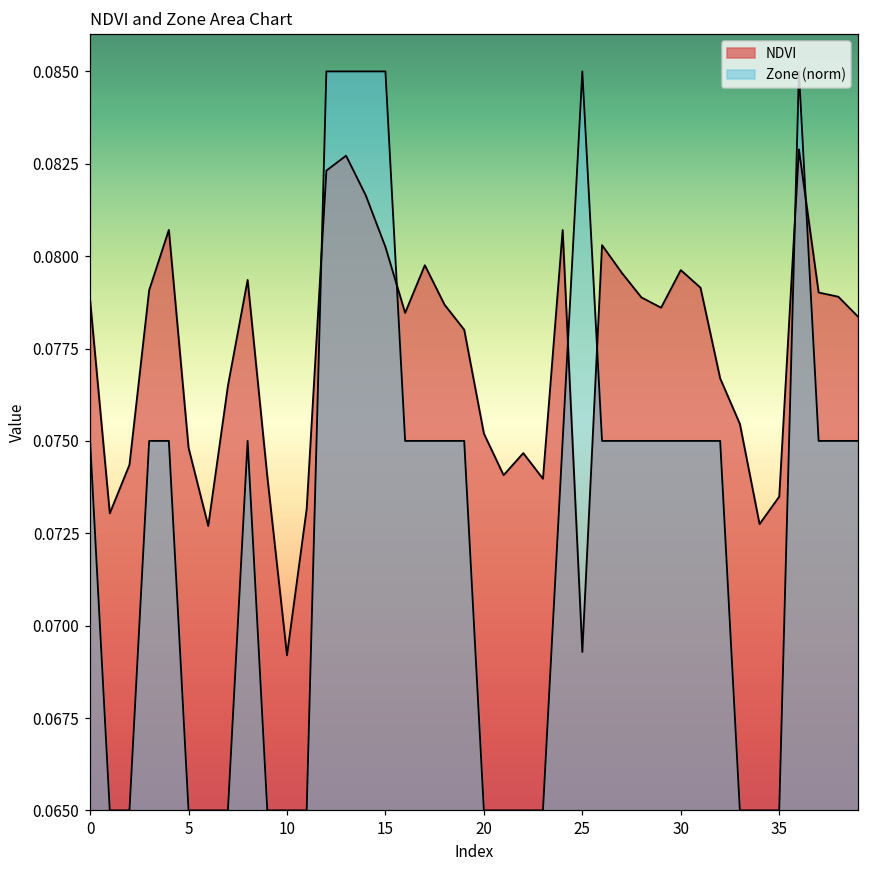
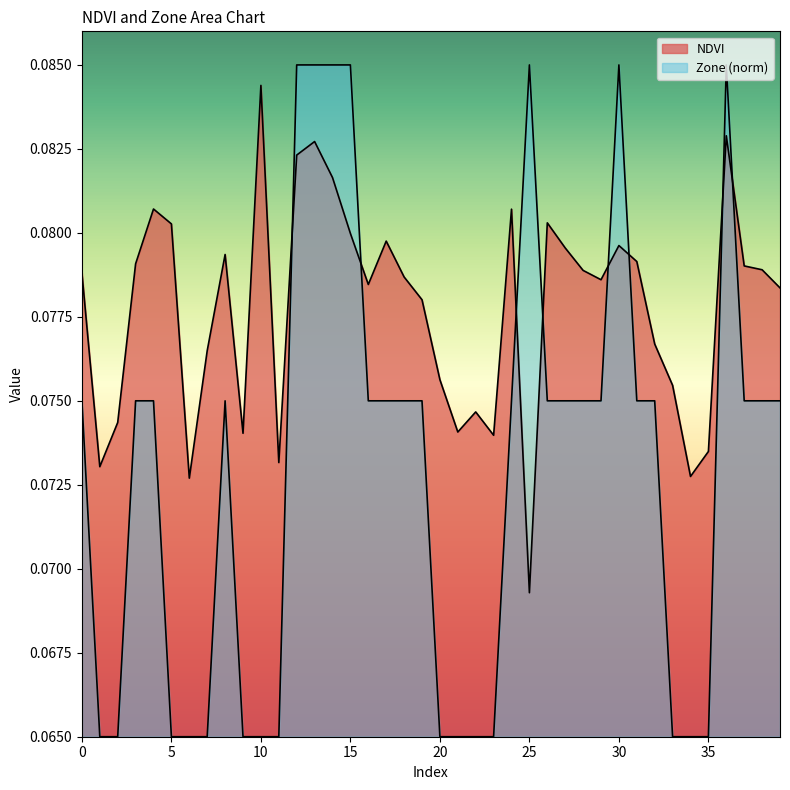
NDVI, 5: 0.0748 -> 0.0803
NDVI, 10: 0.0692 -> 0.0844
NDVI, 15: 0.0802 -> 0.0800
NDVI, 20: 0.0752 -> 0.0756
Zone (norm), 30: 0.0750 -> 0.0850
